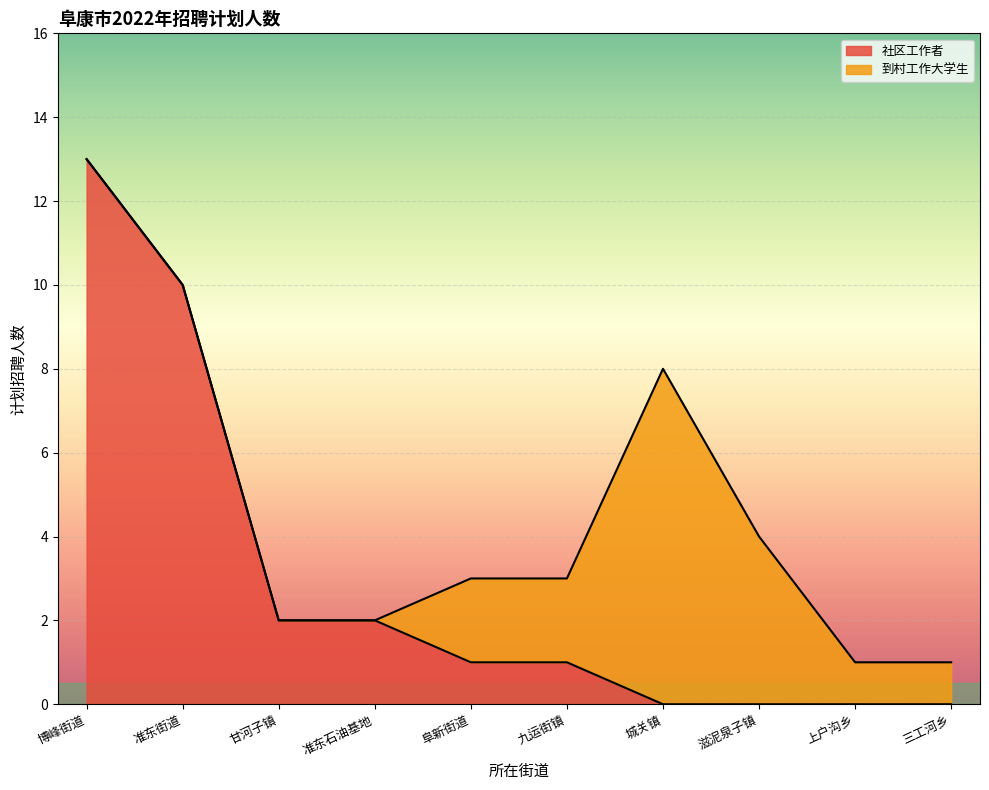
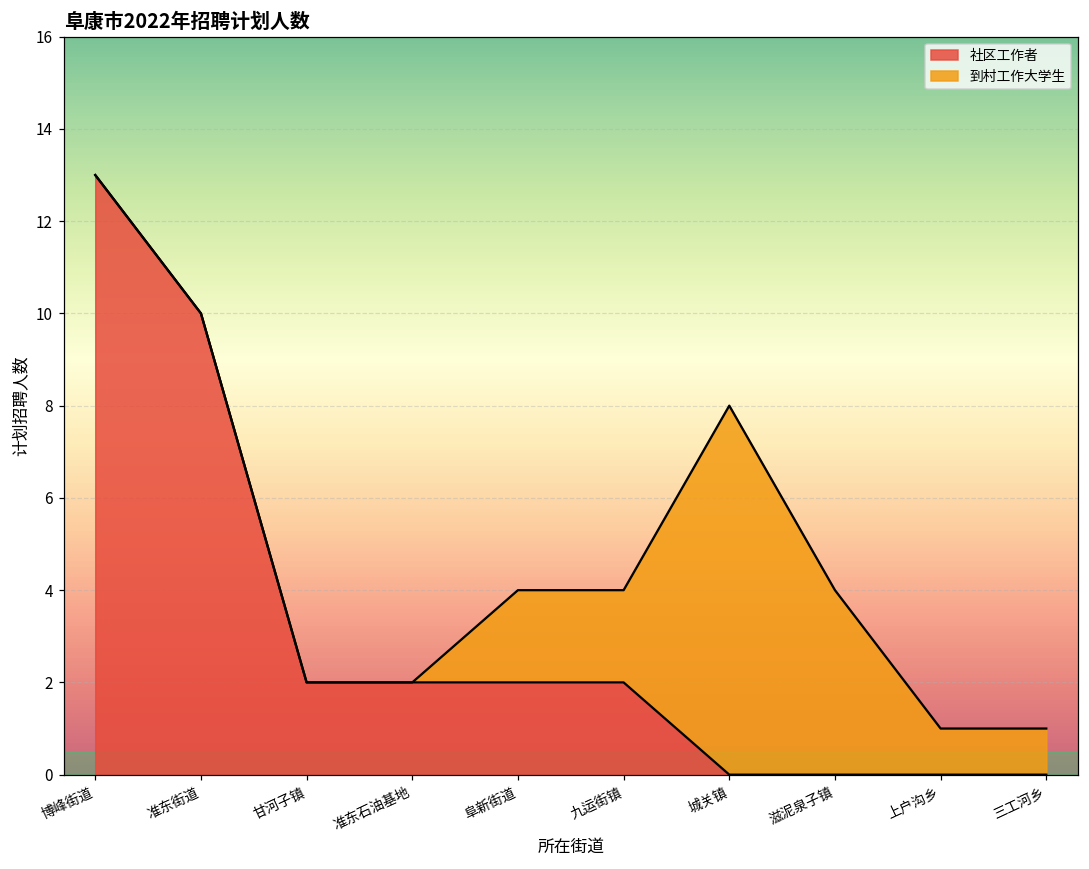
社区工作者, 阜新街道: 1 -> 2
社区工作者, 九运街镇: 1 -> 2
